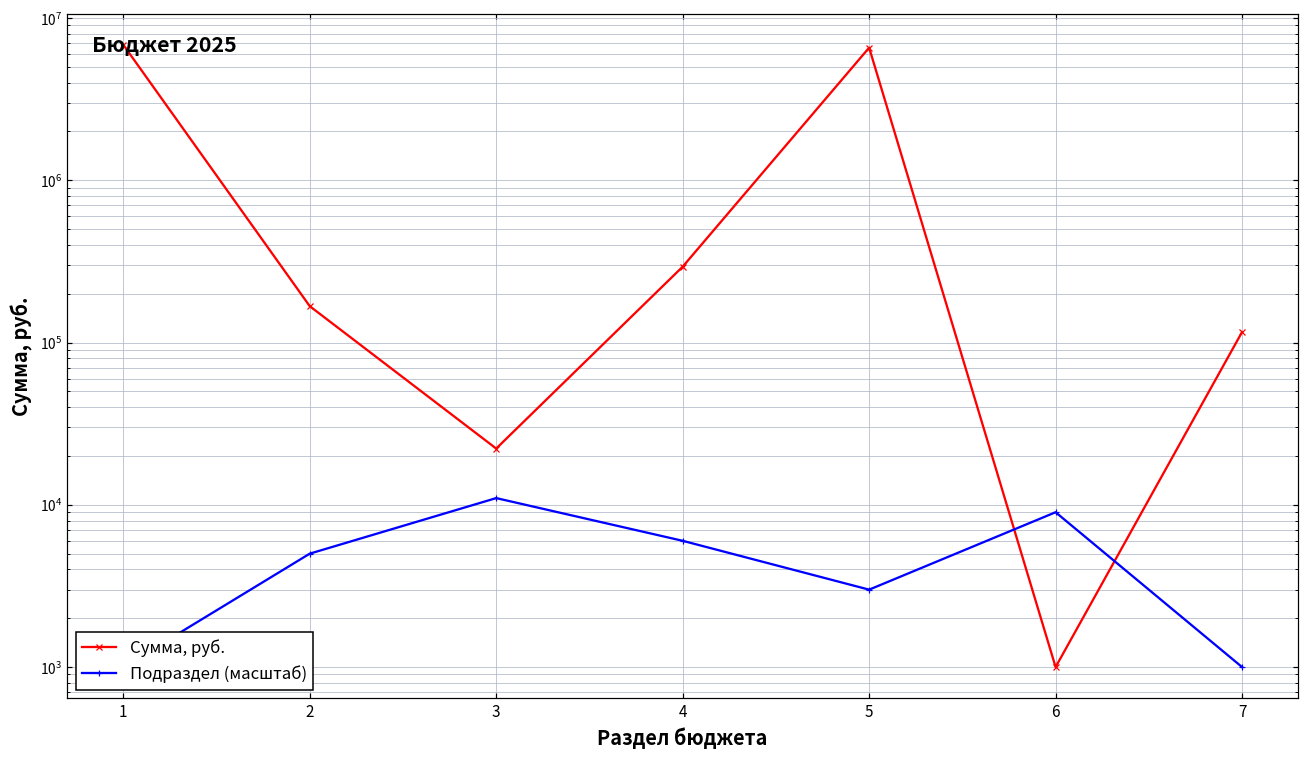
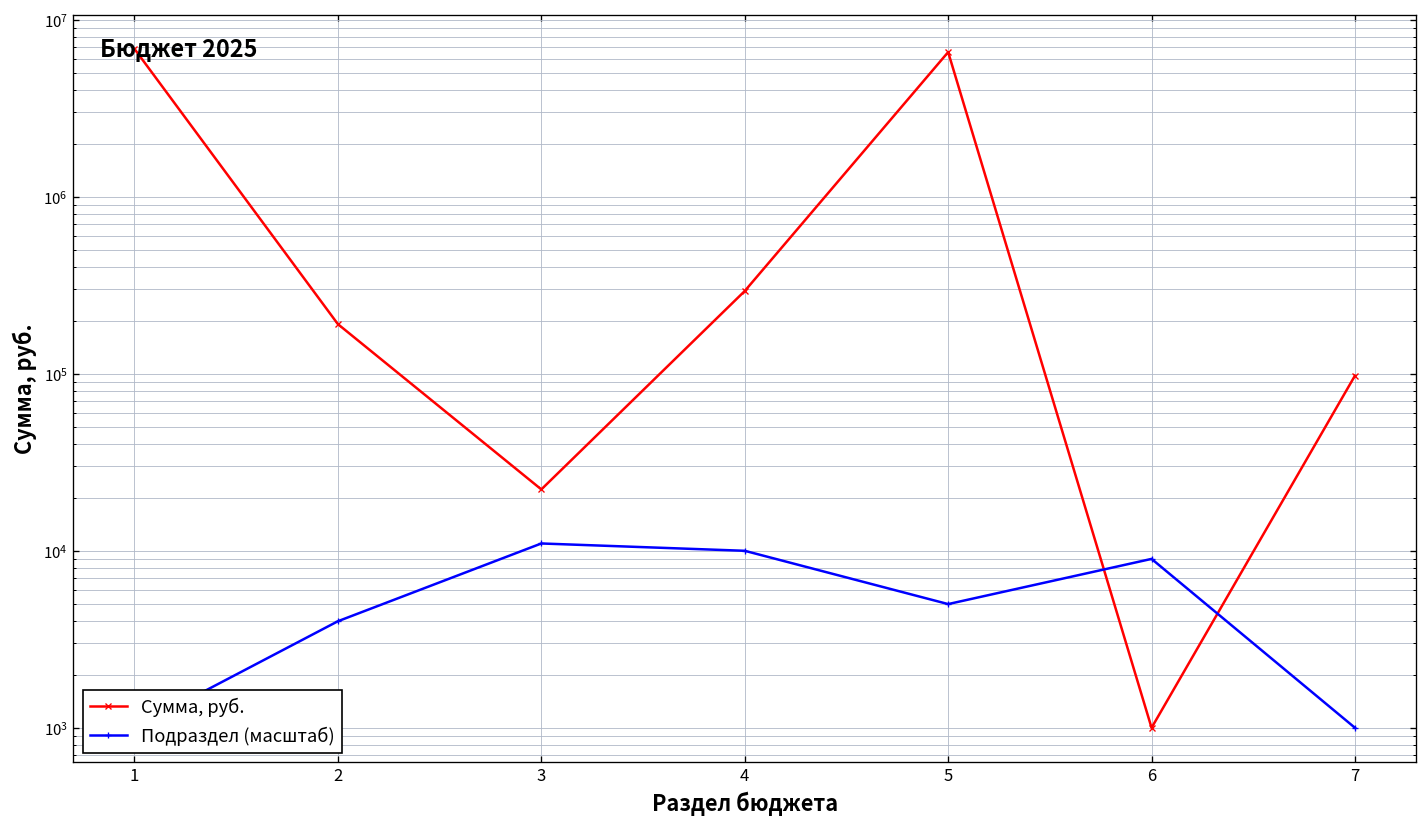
Сумма, руб., 2: 170000 -> 190000
Подраздел (масштаб), 2: 5000 -> 4000
Подраздел (масштаб), 4: 6000 -> 10000
Подраздел (масштаб), 5: 3000 -> 5000
Сумма, руб., 7: 120000 -> 100000
